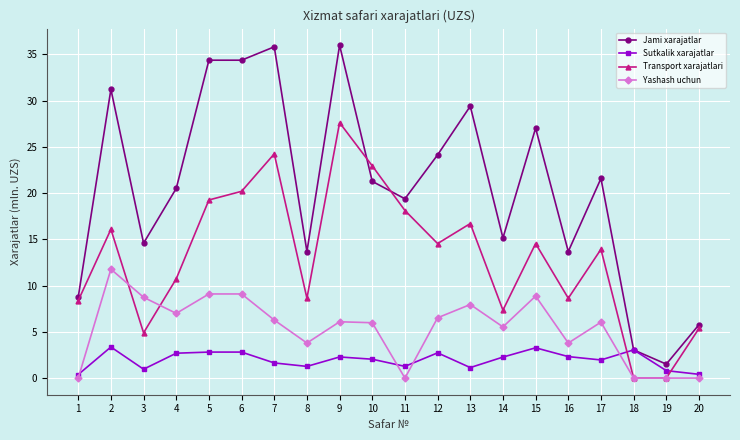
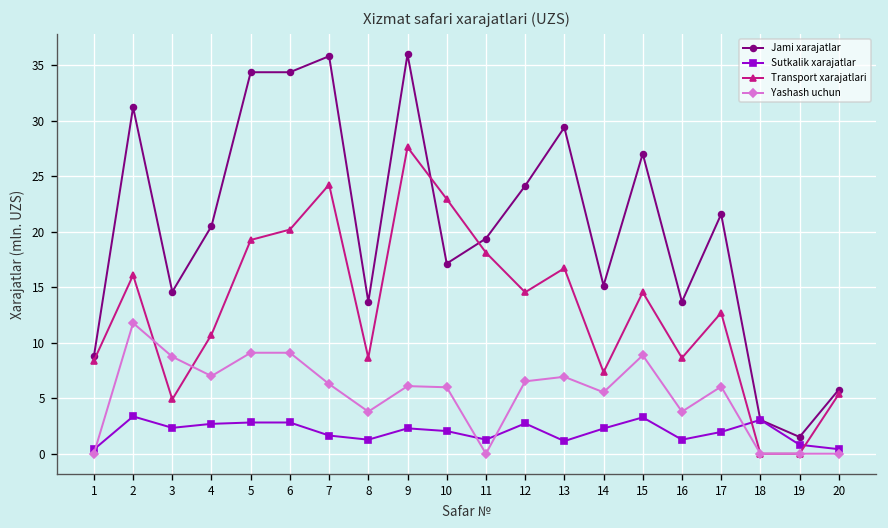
Sutkalik xarajatlar, 3: 1 -> 2
Jami xarajatlar, 10: 21 -> 17
Yashash uchun, 13: 8 -> 7
Sutkalik xarajatlar, 16: 2 -> 1
Transport xarajatlari, 17: 14 -> 13
